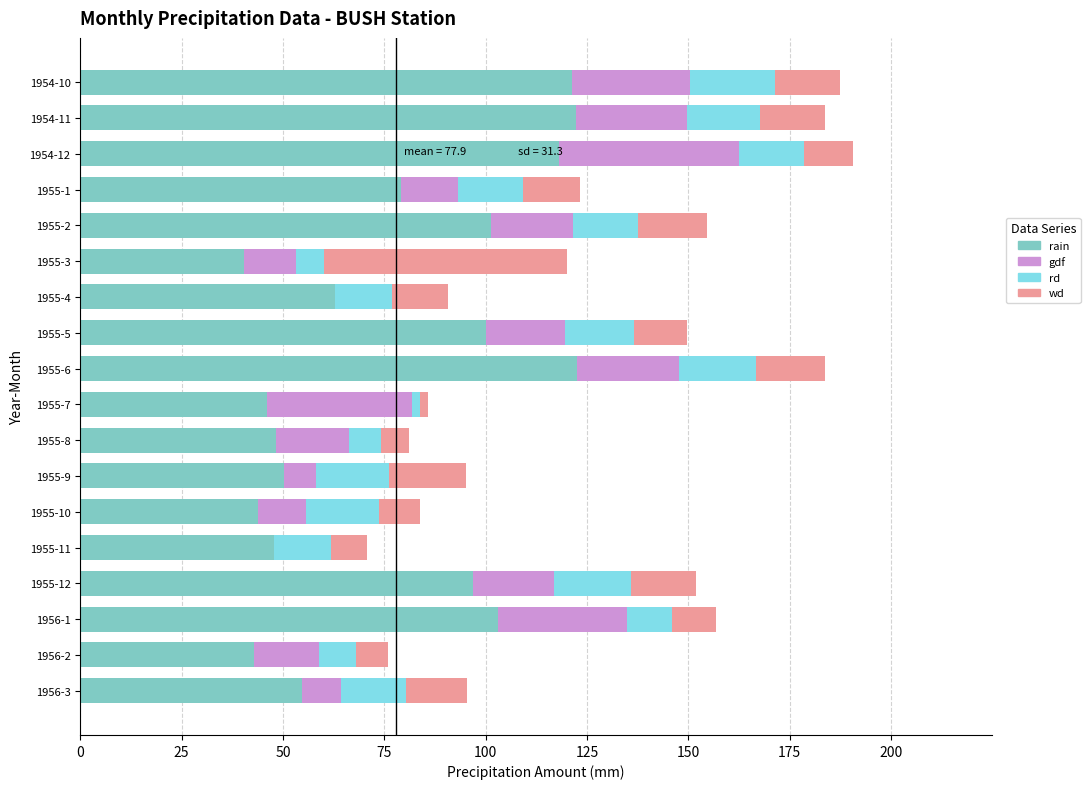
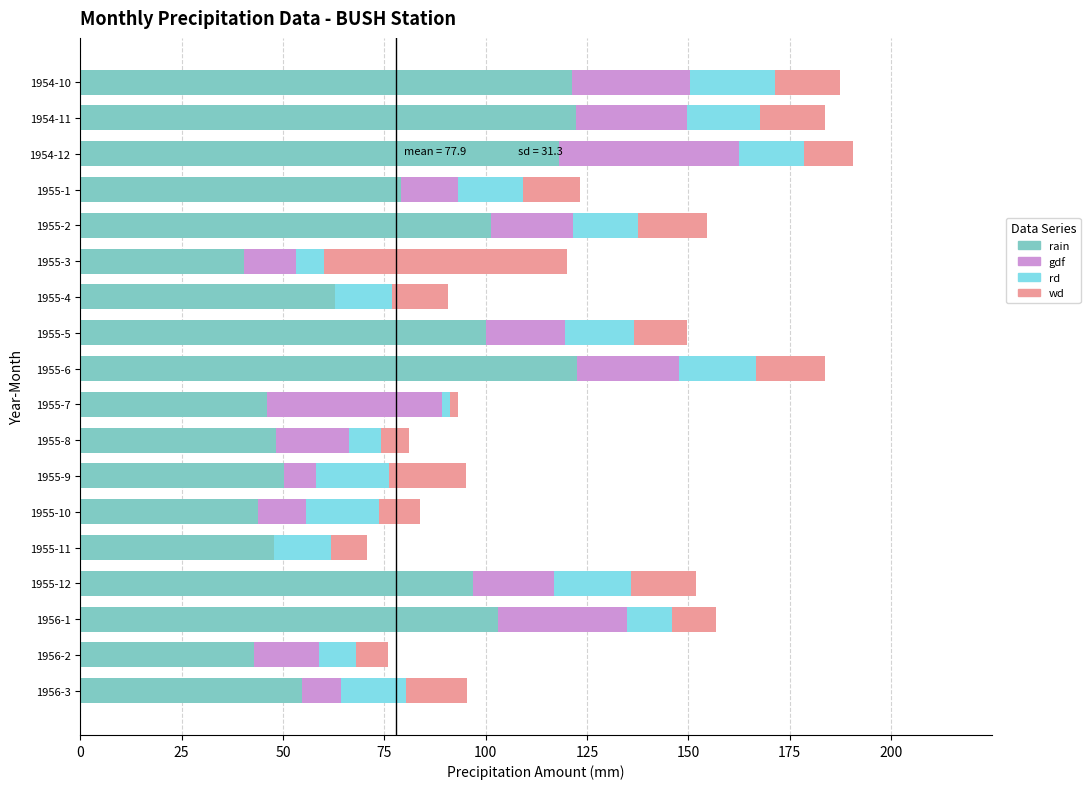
gdf, 1955-7: 36 -> 43
